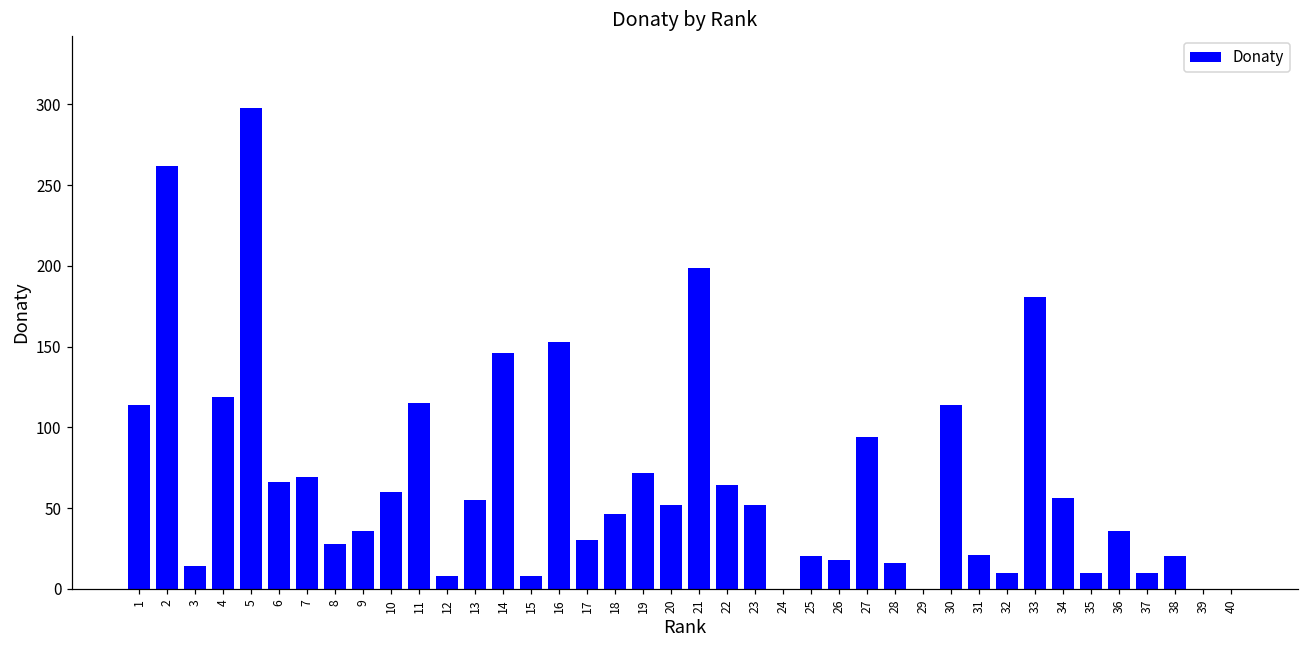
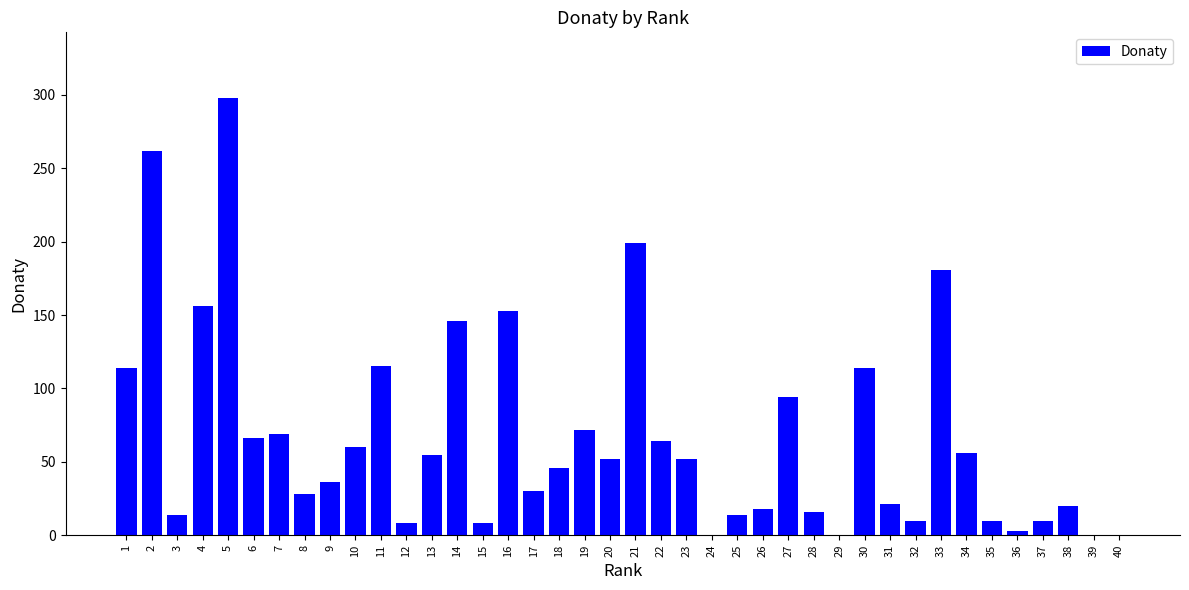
4: 119 -> 156
25: 20 -> 14
36: 36 -> 3
